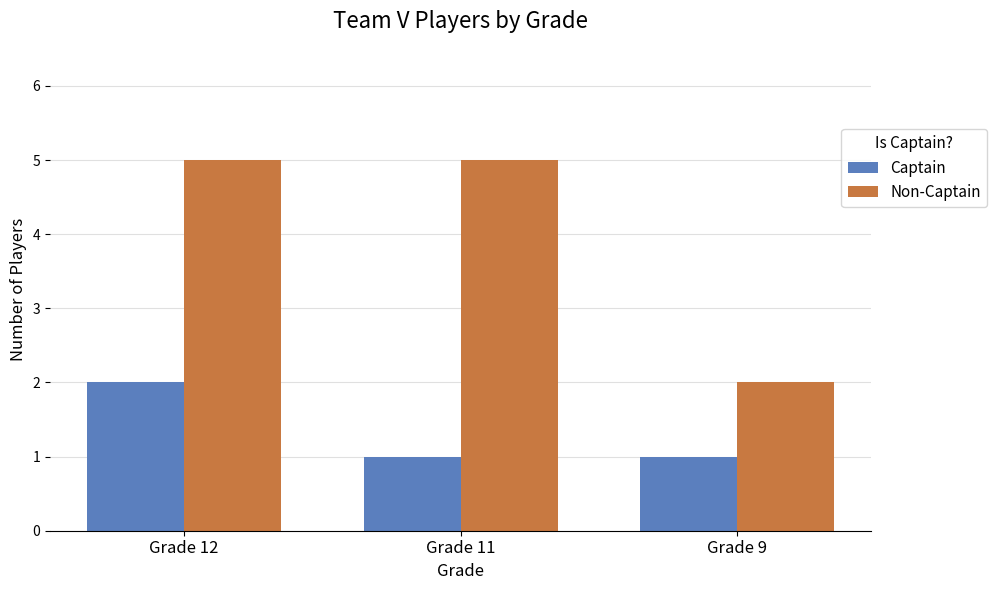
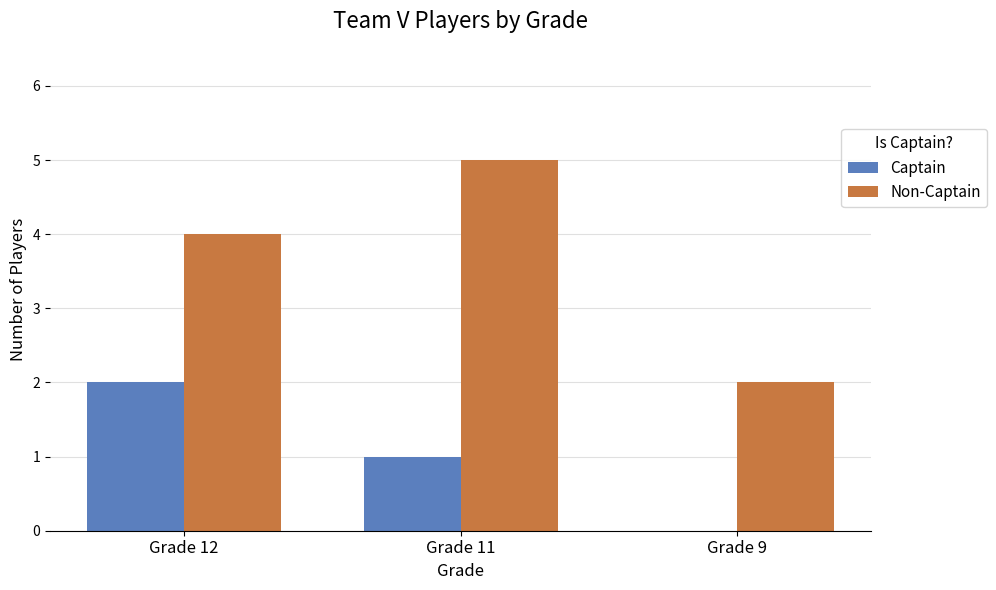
Non-Captain, Grade 12: 5 -> 4
Captain, Grade 9: 1 -> 0
